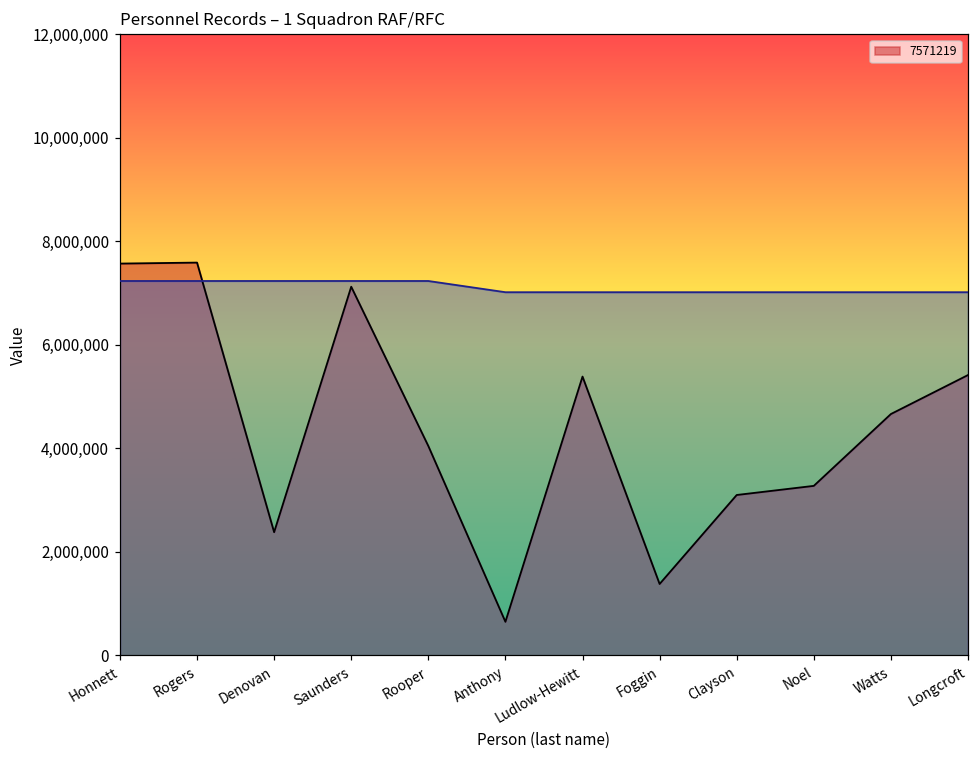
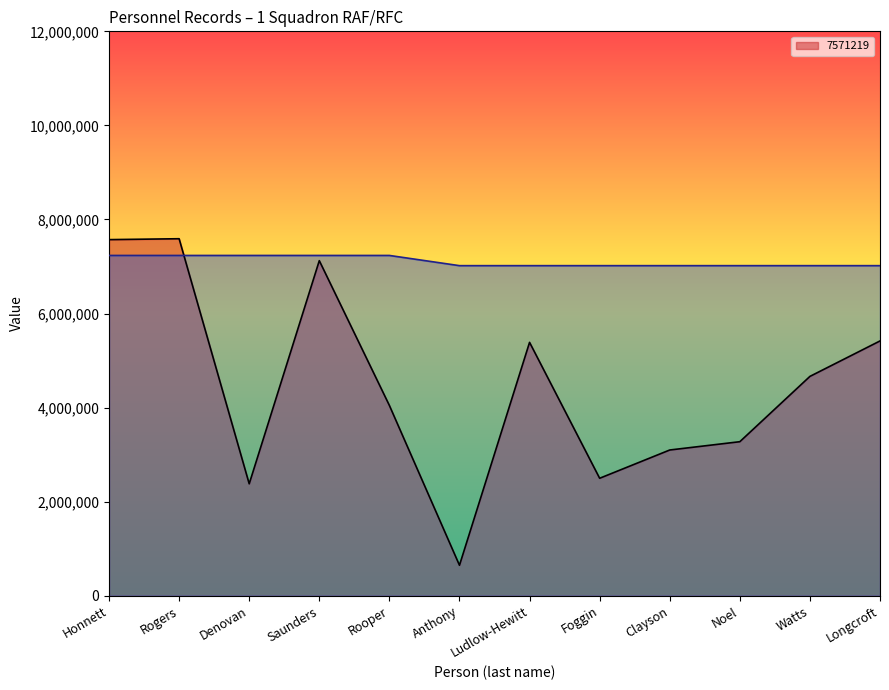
7571219, Foggin: 1,400,000 -> 2,500,000
